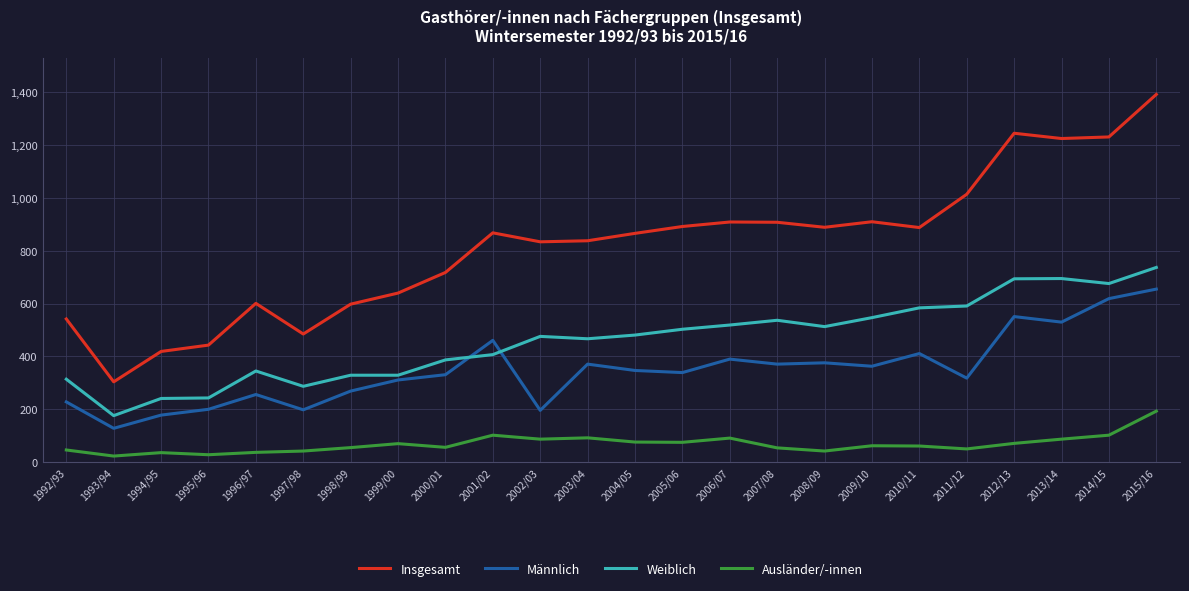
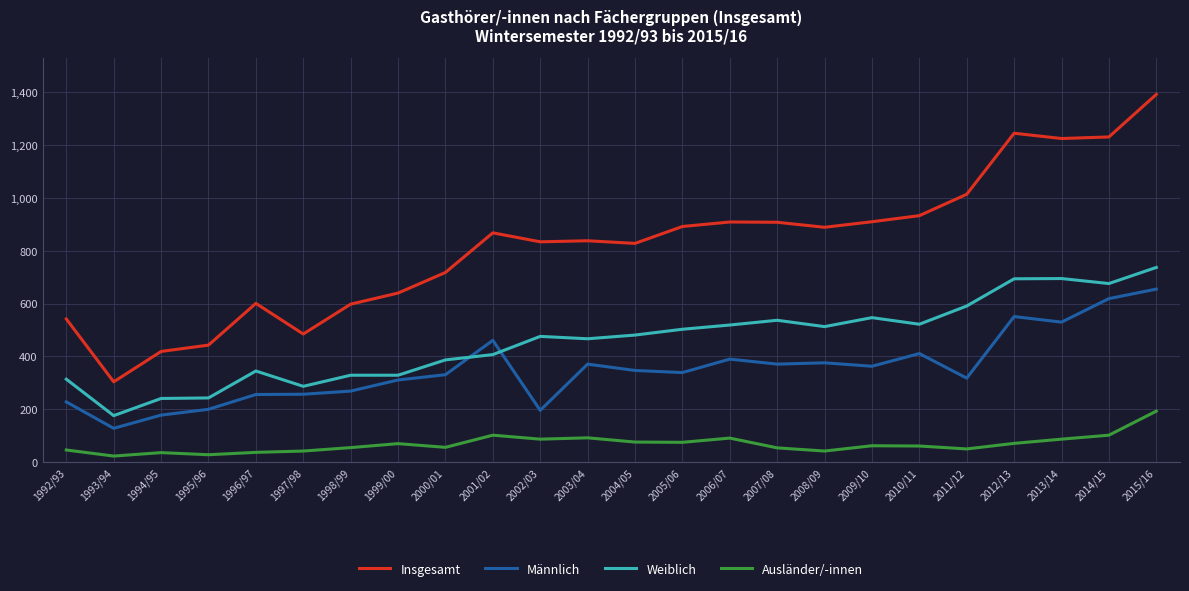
Männlich, 1997/98: 200 -> 260
Insgesamt, 2004/05: 870 -> 830
Insgesamt, 2010/11: 890 -> 930
Weiblich, 2010/11: 580 -> 520
